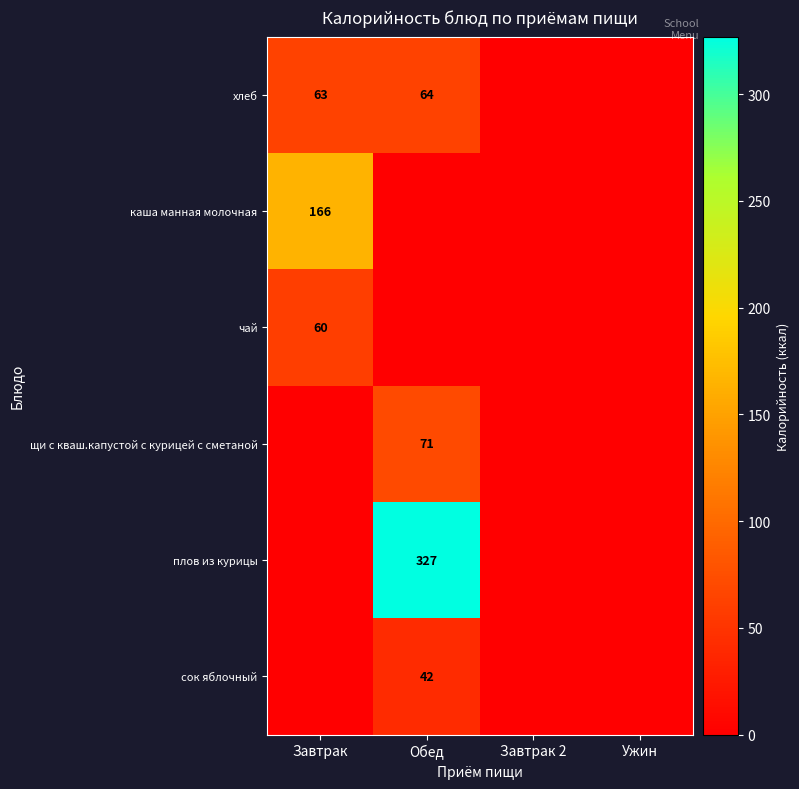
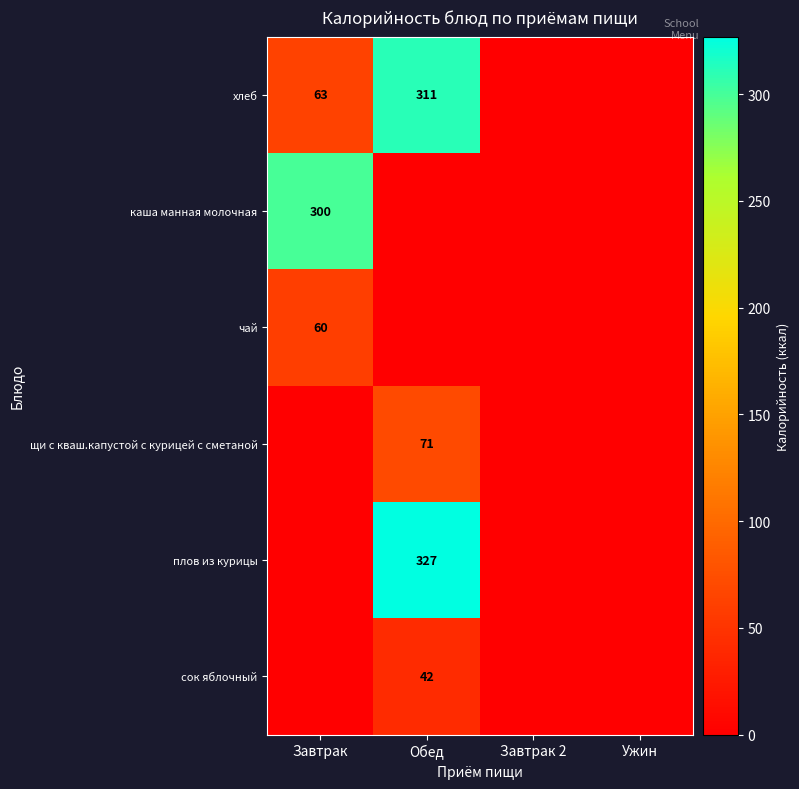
хлеб, Обед: 64 -> 311
каша манная молочная, Завтрак: 166 -> 300
